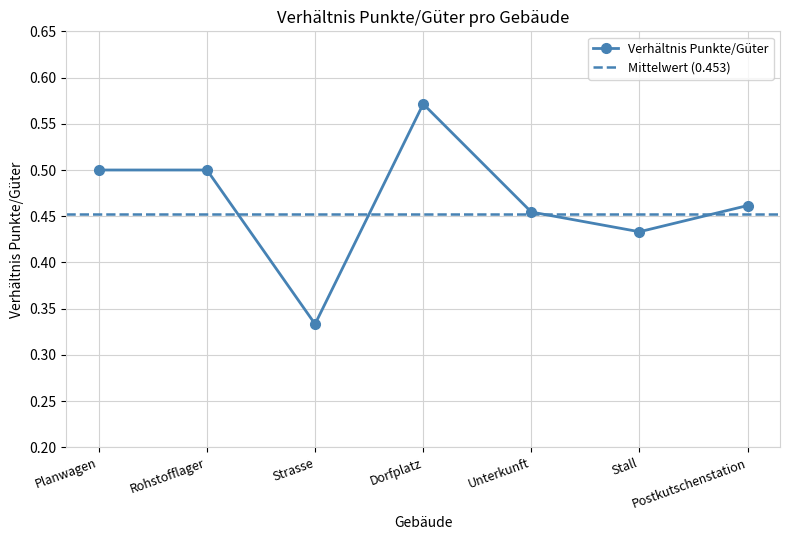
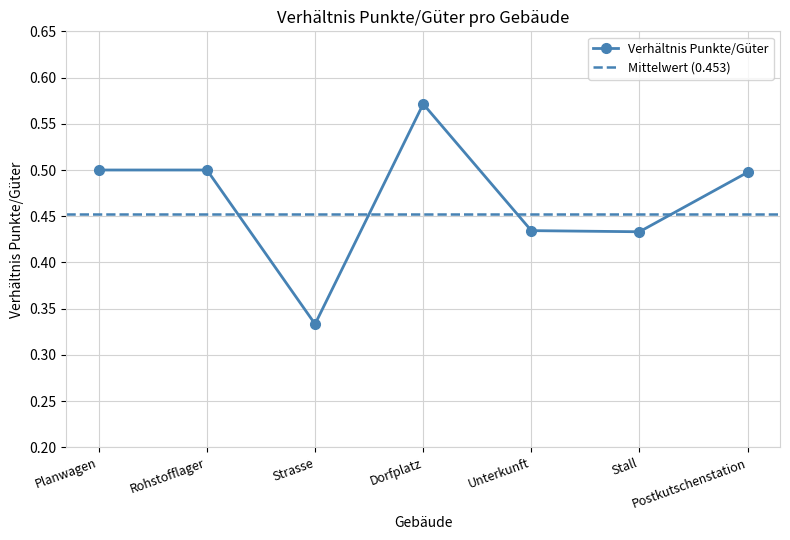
Unterkunft: 0.45 -> 0.43
Postkutschenstation: 0.46 -> 0.50
